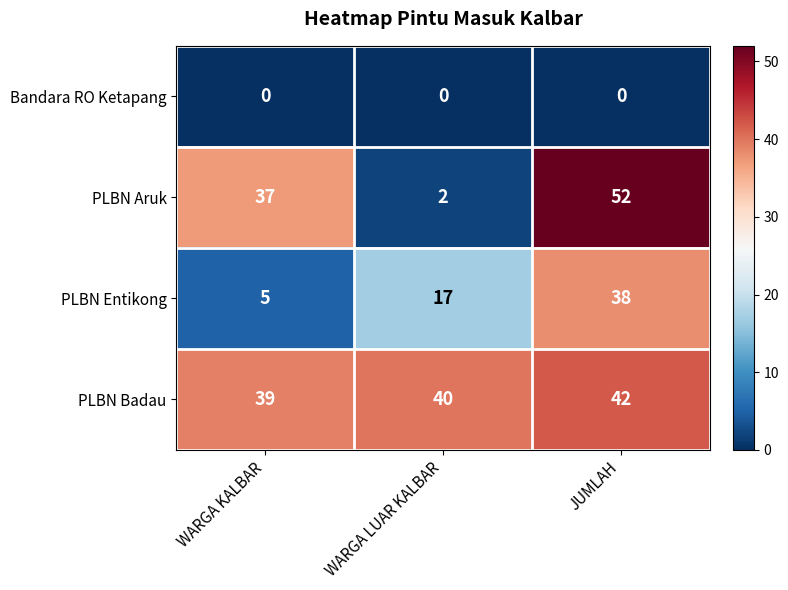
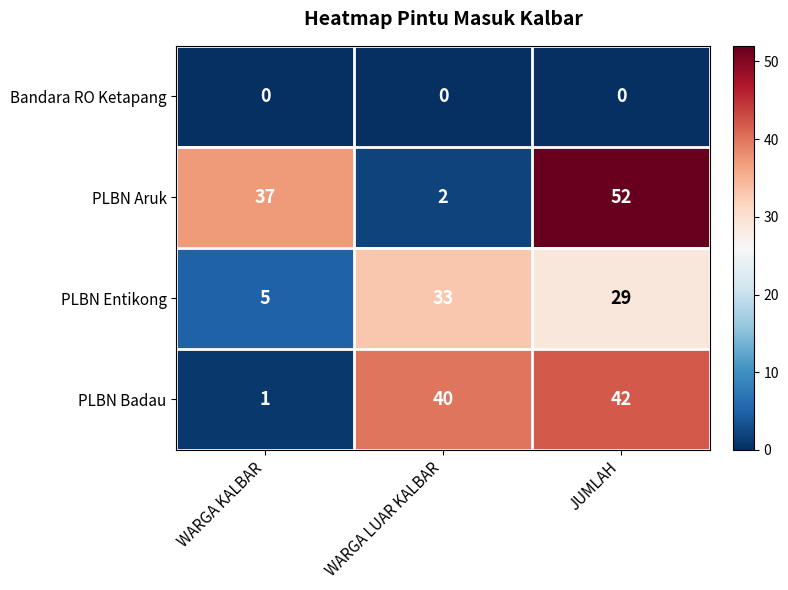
PLBN Entikong, WARGA LUAR KALBAR: 17 -> 33
PLBN Entikong, JUMLAH: 38 -> 29
PLBN Badau, WARGA KALBAR: 39 -> 1
